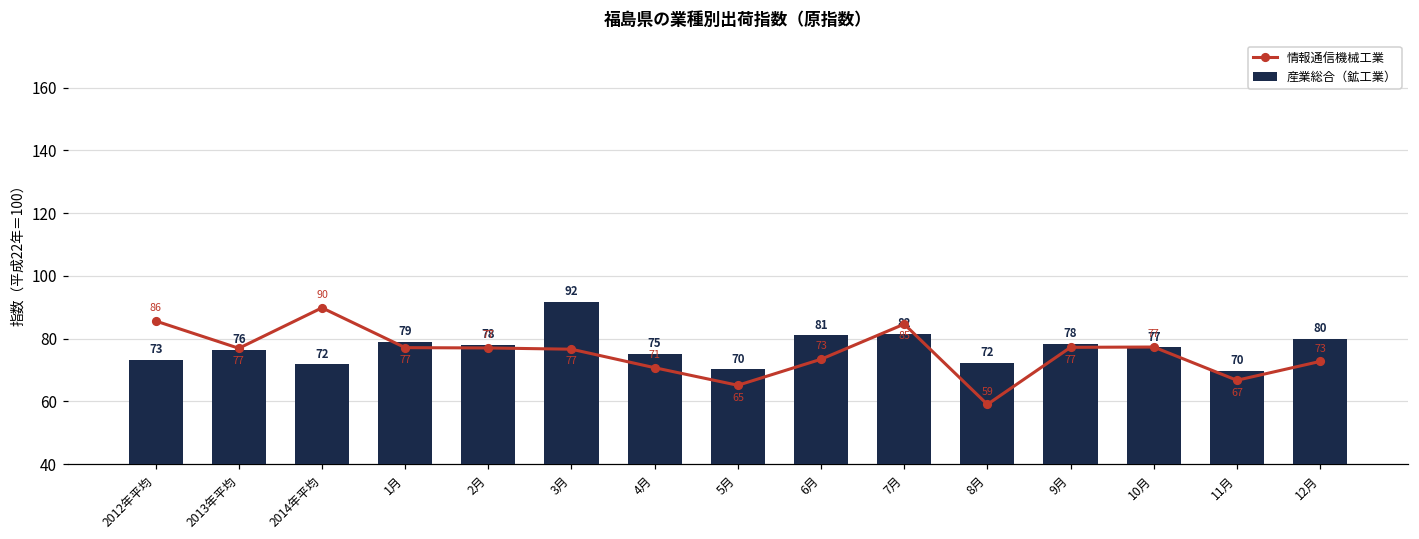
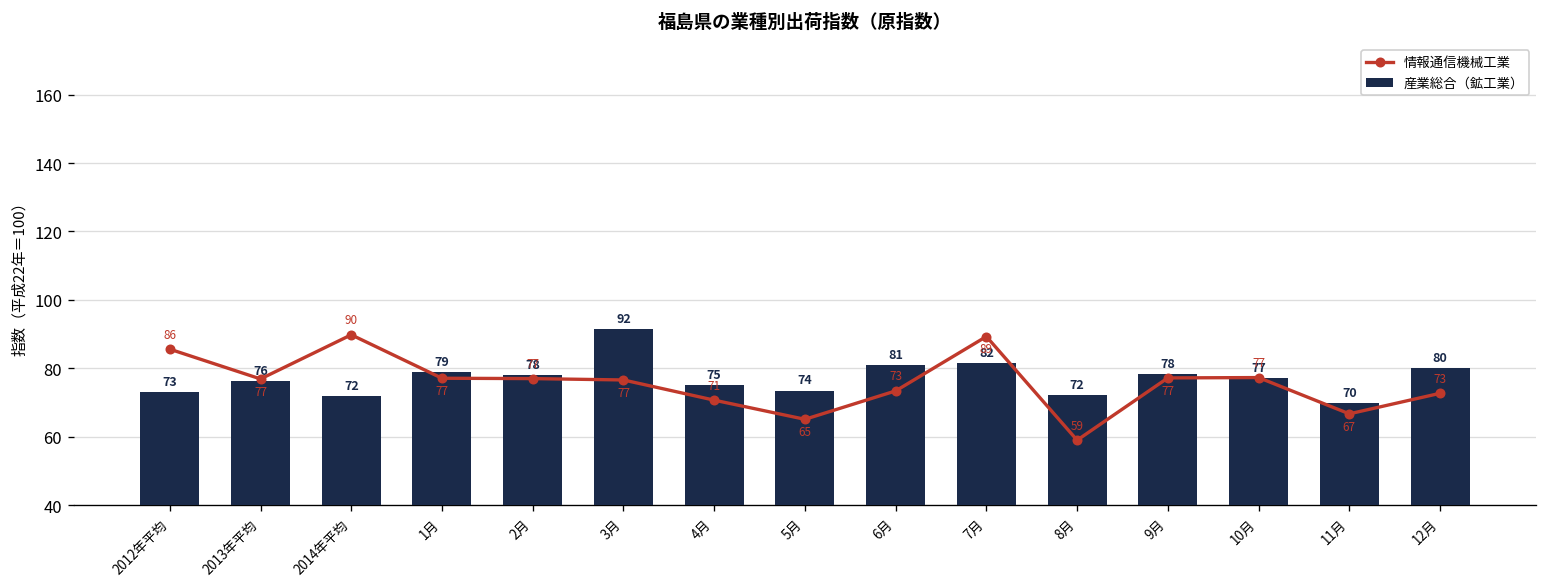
産業総合（鉱工業）, 5月: 70 -> 74
情報通信機械工業, 7月: 85 -> 89
